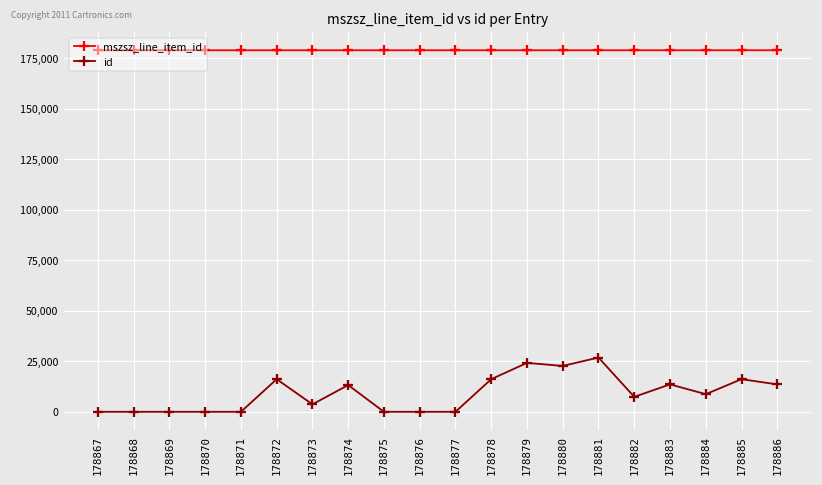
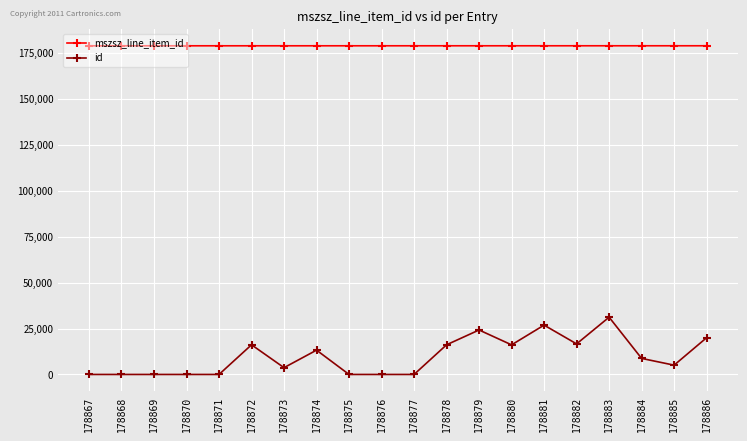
id, 178880: 23,000 -> 16,000
id, 178882: 7,000 -> 17,000
id, 178883: 14,000 -> 31,000
id, 178885: 16,000 -> 5,000
id, 178886: 14,000 -> 20,000
